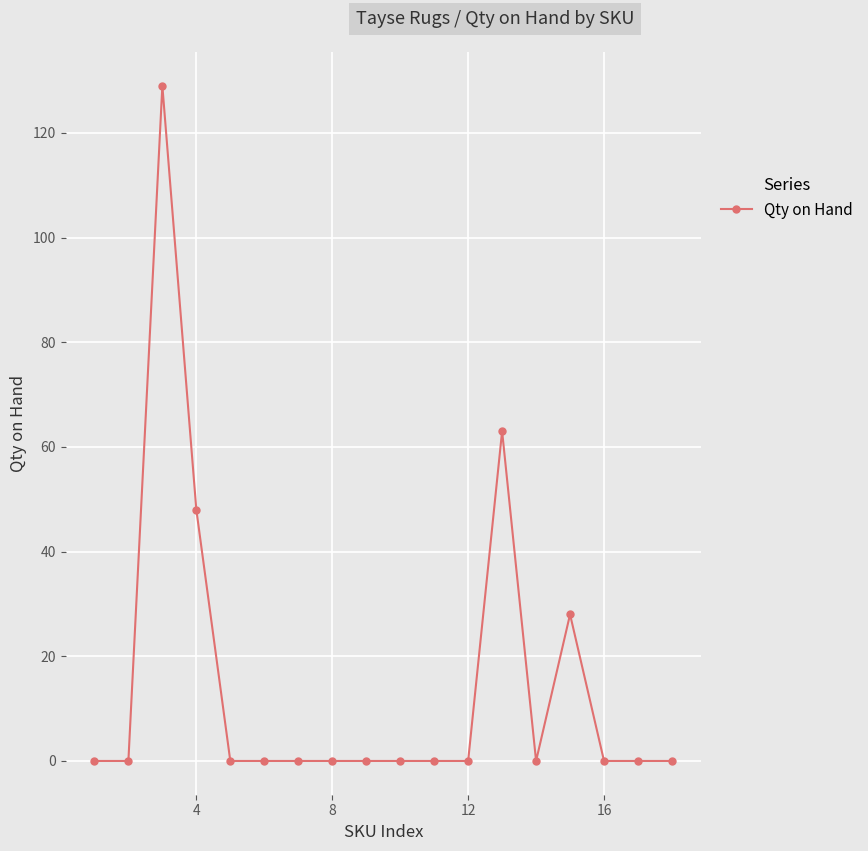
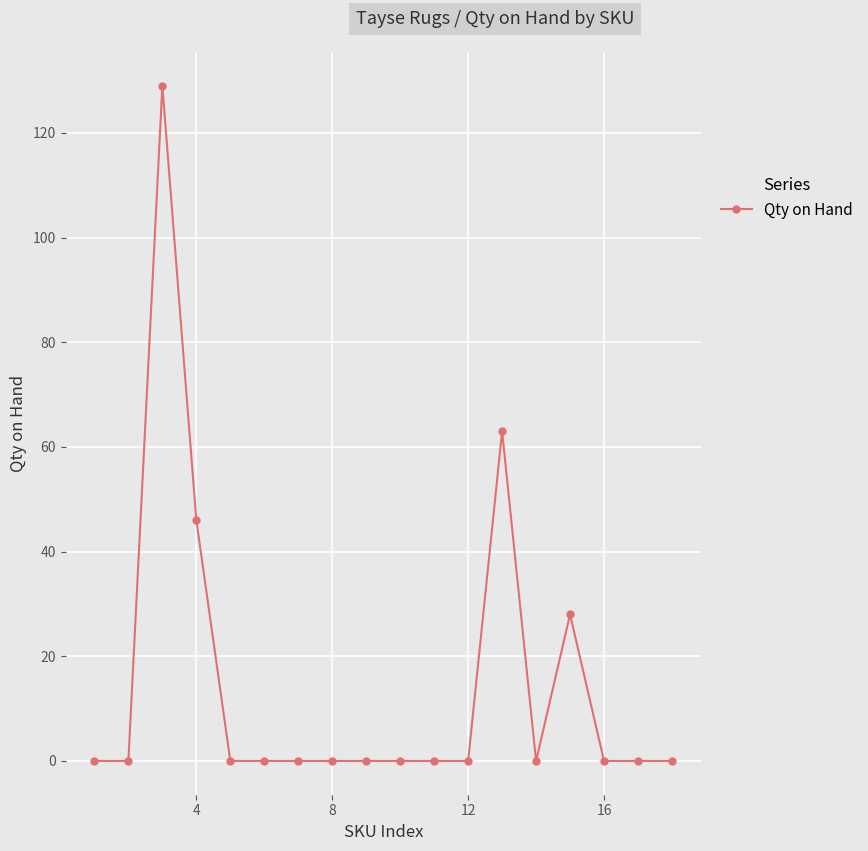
4: 48 -> 46
